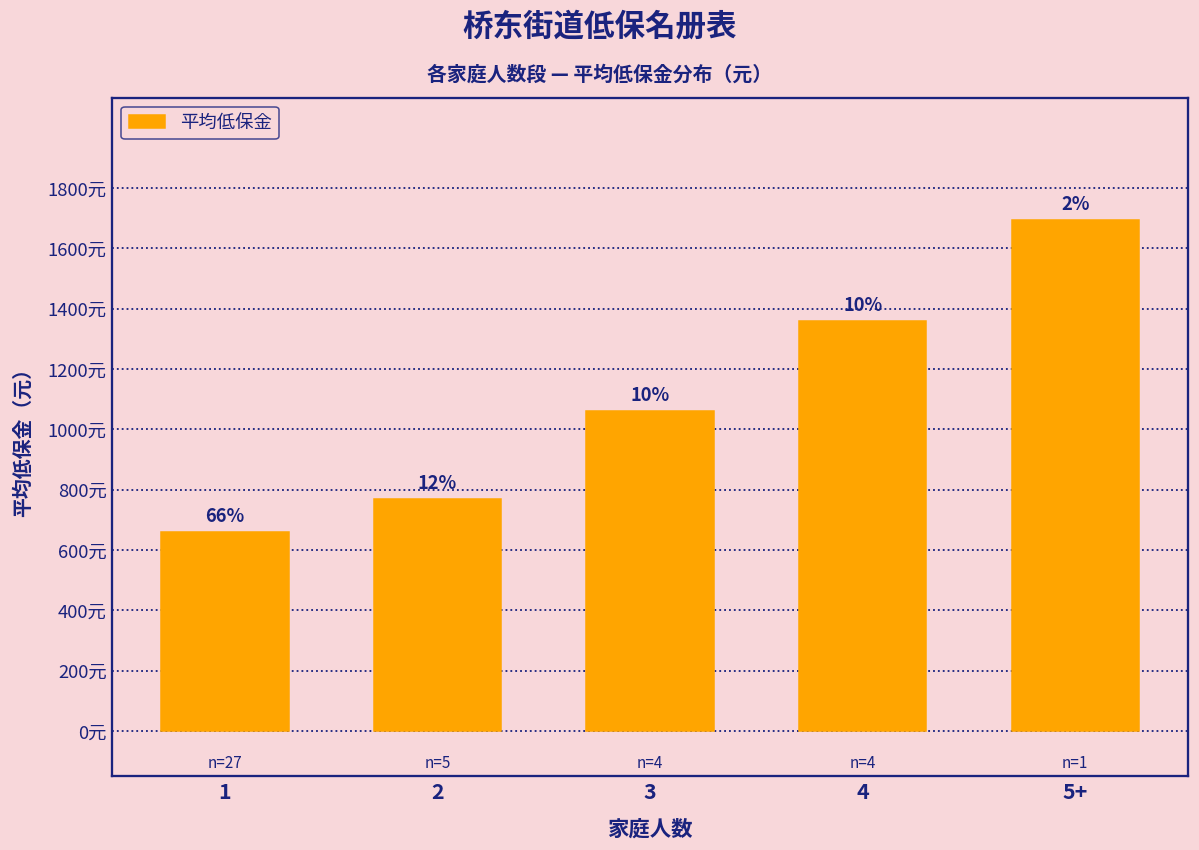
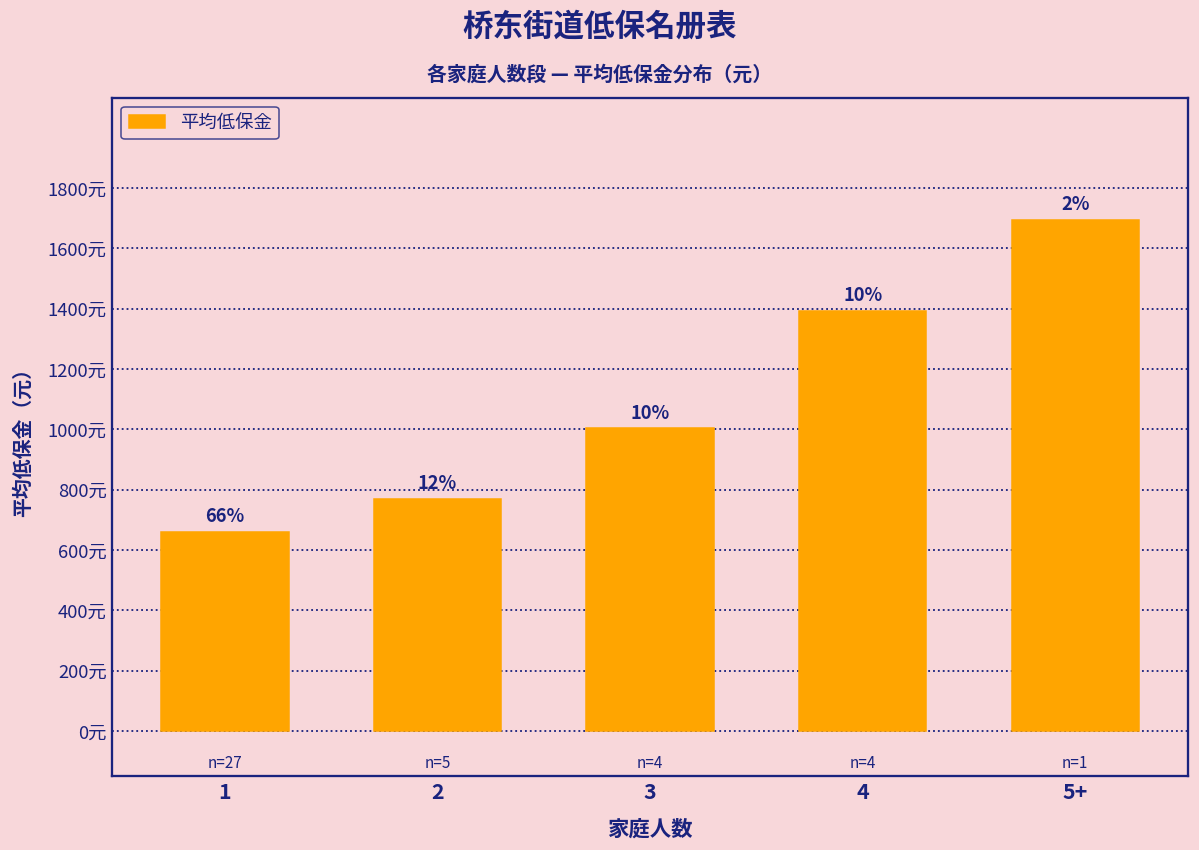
3: 1060元 -> 1000元
4: 1360元 -> 1390元
